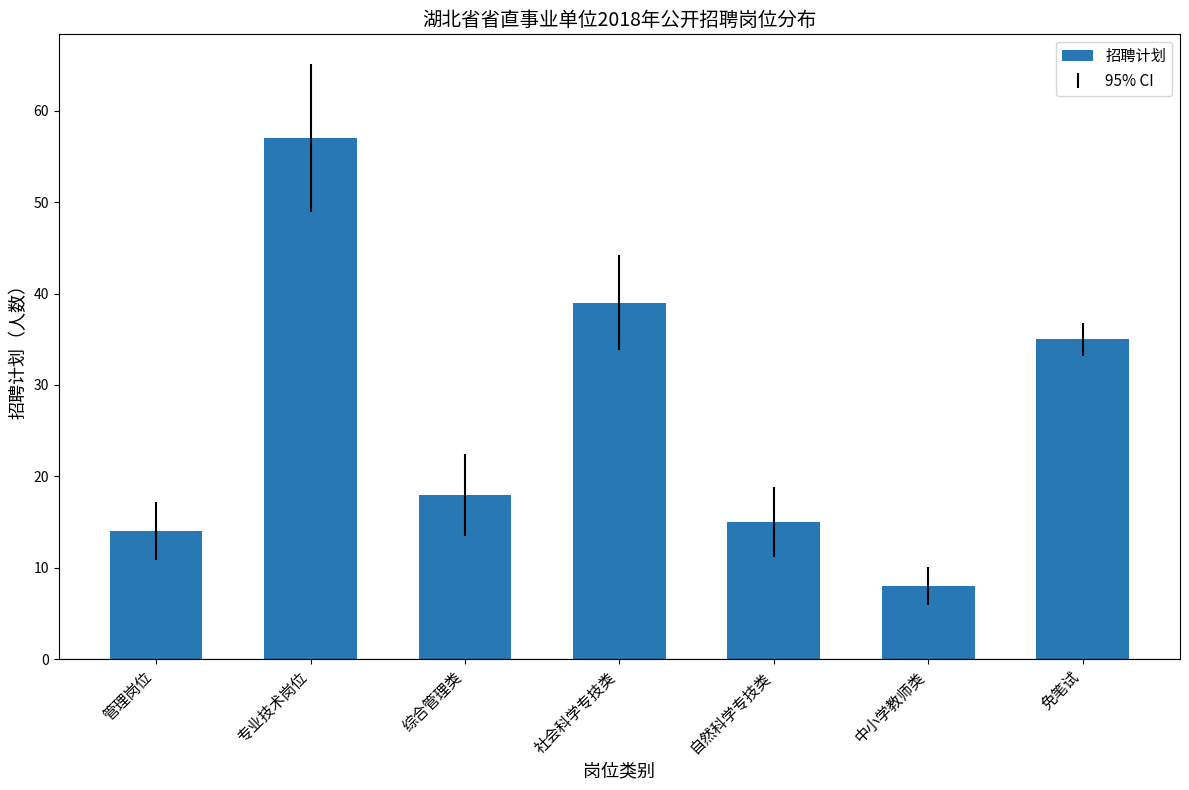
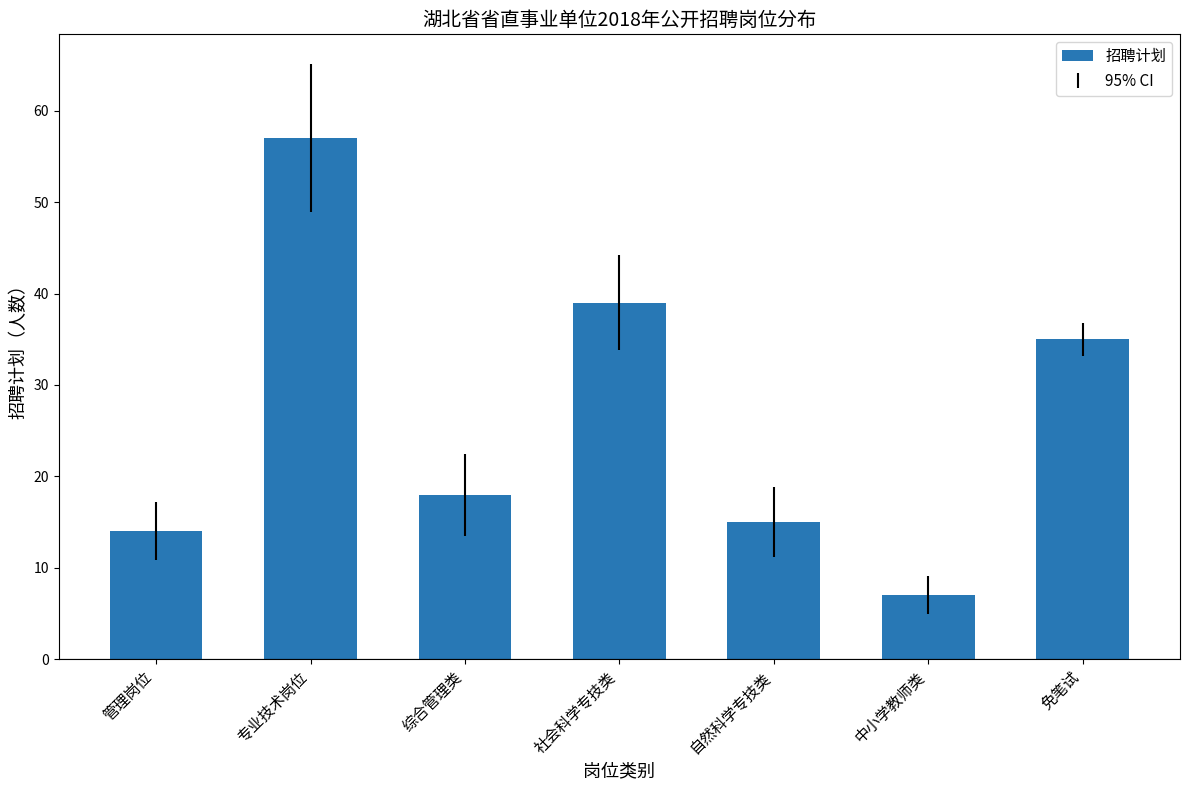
中小学教师类: 8 -> 7
